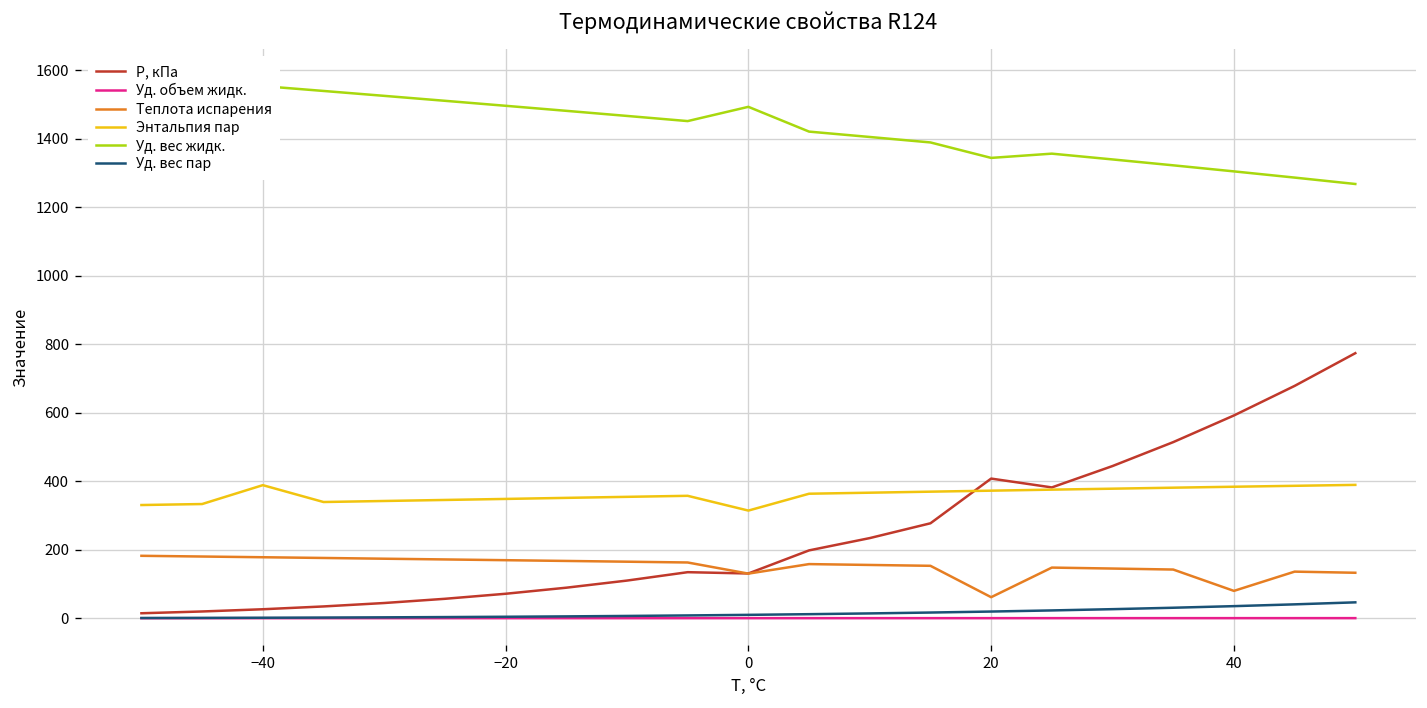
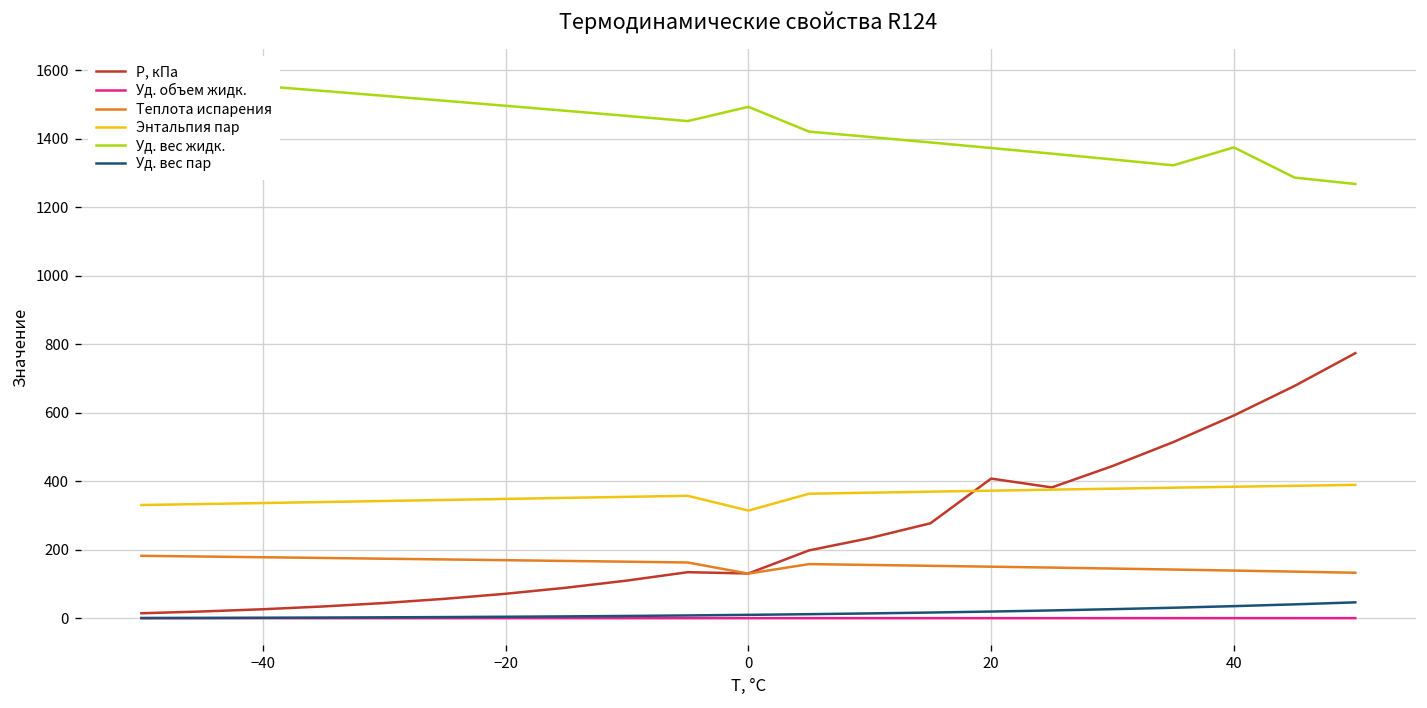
Энтальпия пар, −40: 390 -> 340
Теплота испарения, 20: 60 -> 150
Уд. вес жидк., 20: 1340 -> 1370
Теплота испарения, 40: 80 -> 140
Уд. вес жидк., 40: 1300 -> 1370
